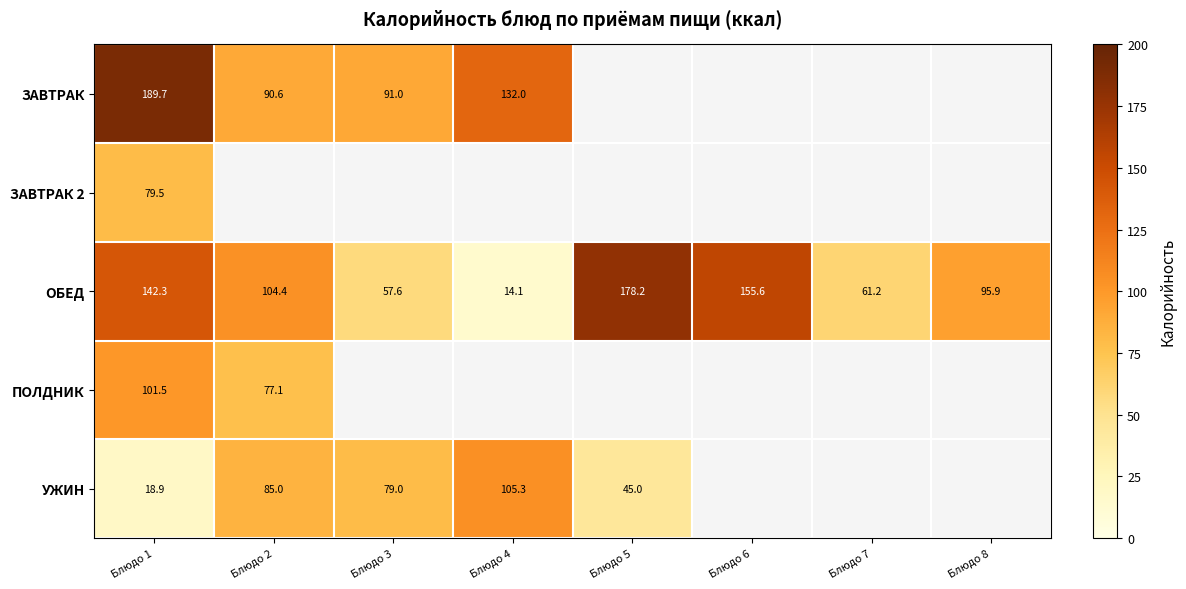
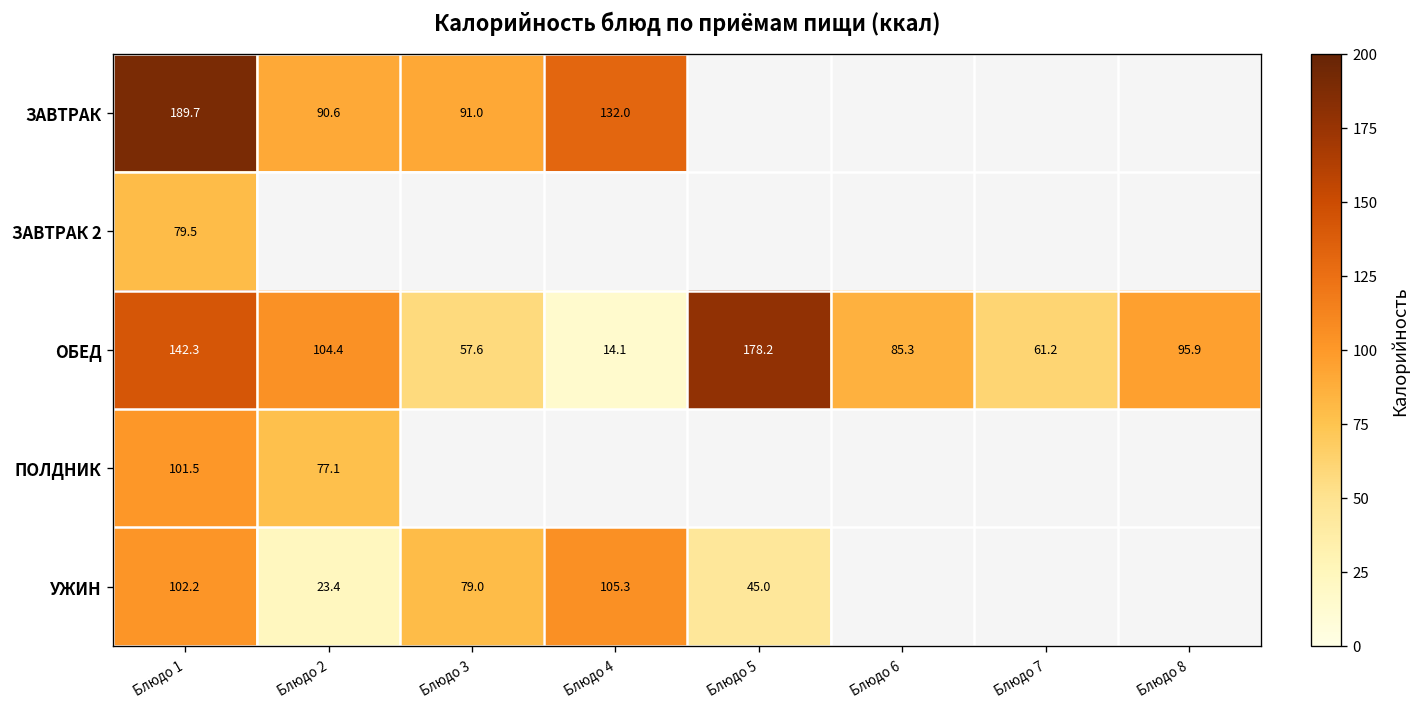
ОБЕД, Блюдо 6: 155.6 -> 85.3
УЖИН, Блюдо 1: 18.9 -> 102.2
УЖИН, Блюдо 2: 85.0 -> 23.4
